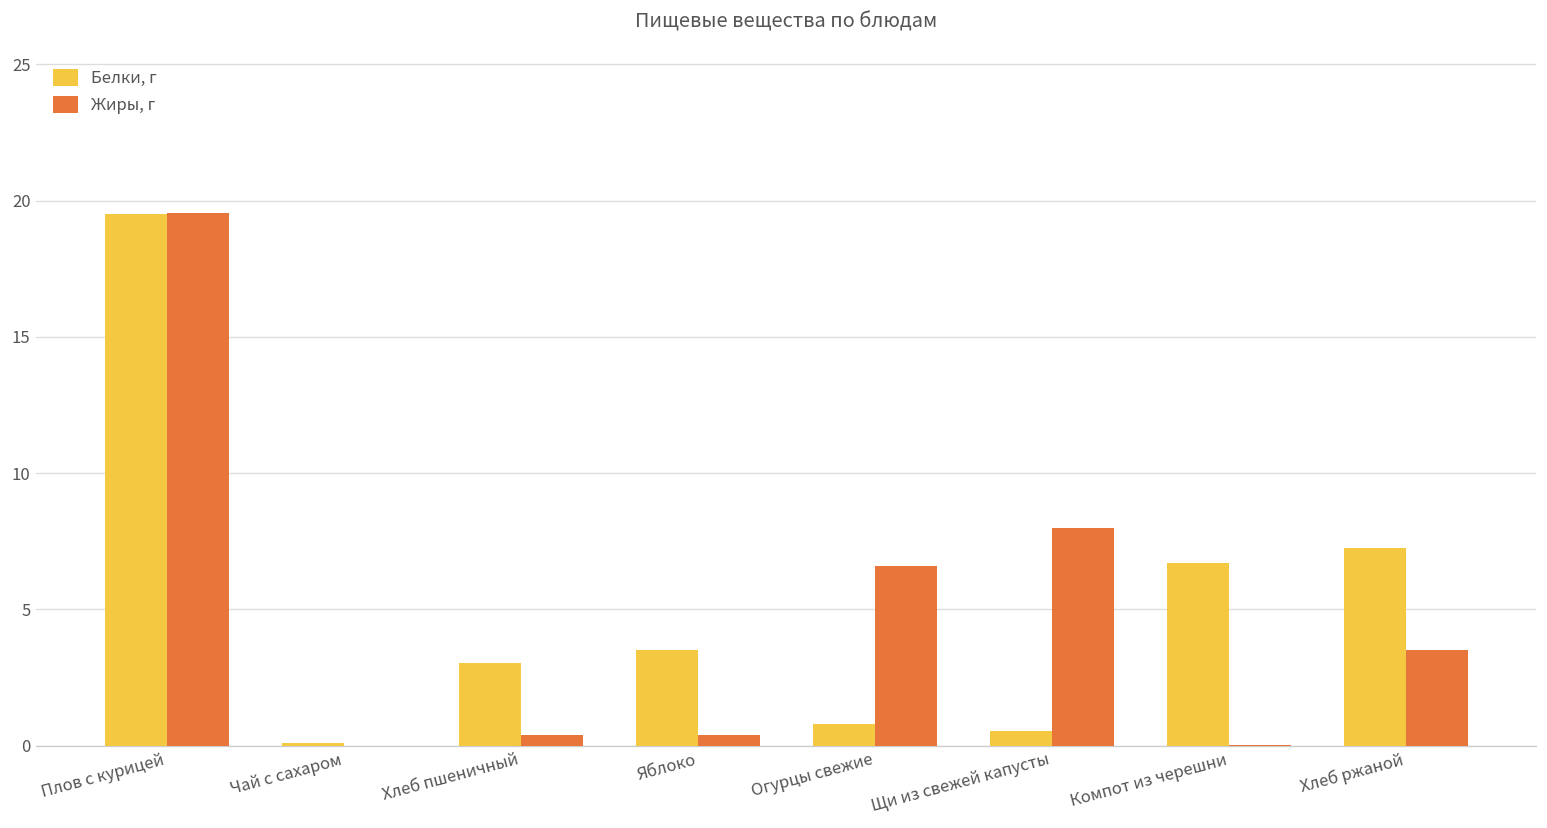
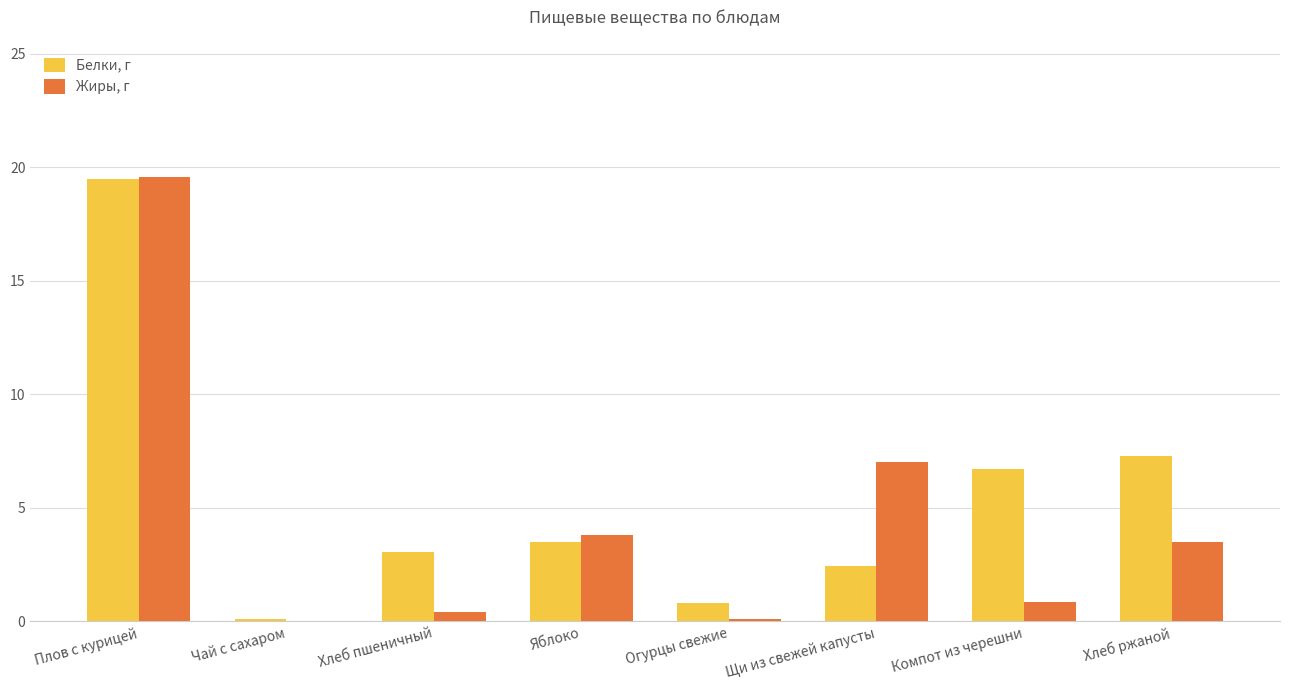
Жиры, г, Яблоко: 0.4 -> 3.8
Жиры, г, Огурцы свежие: 6.6 -> 0.1
Белки, г, Щи из свежей капусты: 0.6 -> 2.4
Жиры, г, Щи из свежей капусты: 8 -> 7
Жиры, г, Компот из черешни: 0.0 -> 0.8
